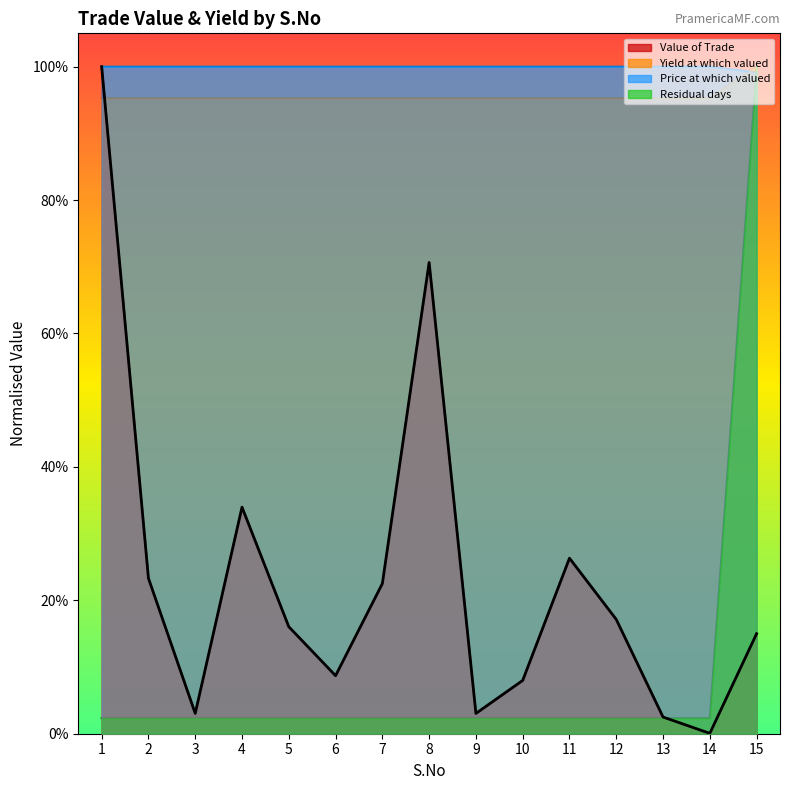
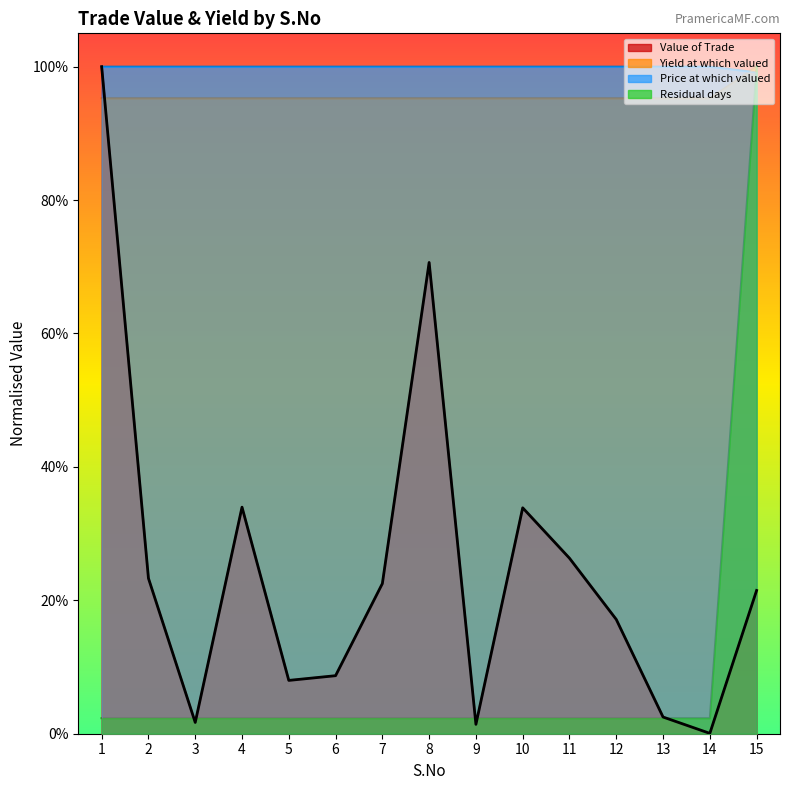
Value of Trade, 3: 3% -> 2%
Value of Trade, 5: 16% -> 8%
Value of Trade, 9: 3% -> 1%
Value of Trade, 10: 8% -> 34%
Value of Trade, 15: 15% -> 21%
